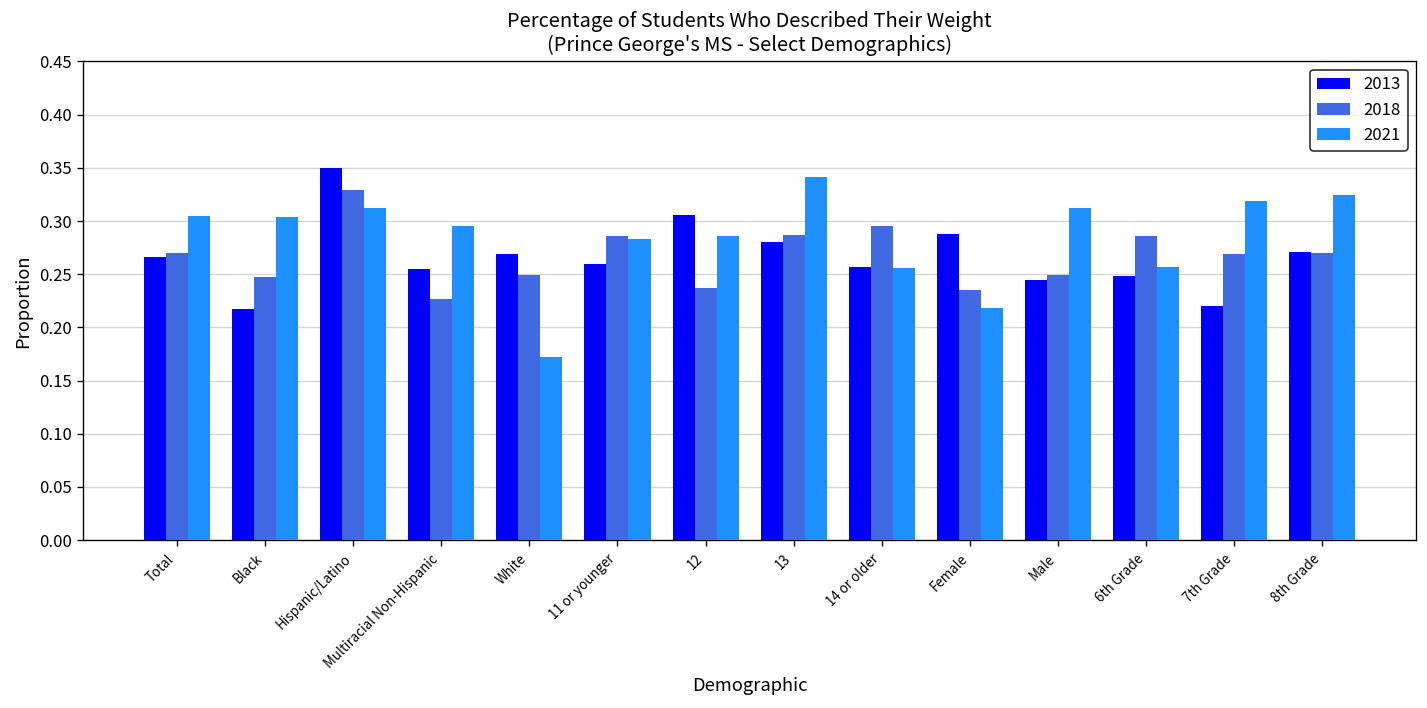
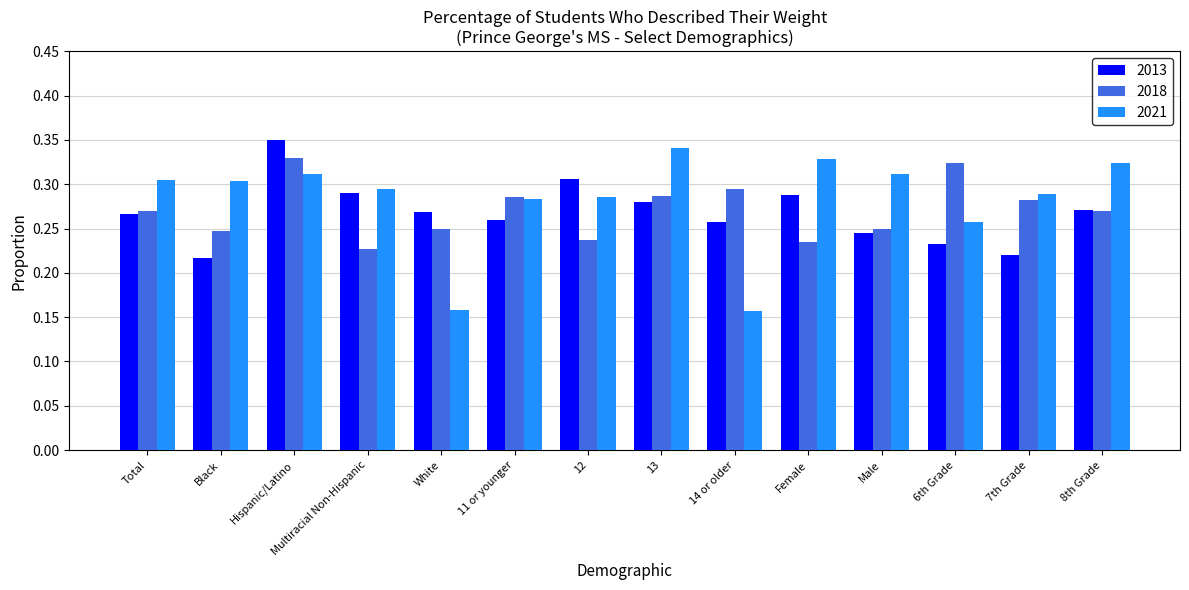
2013, Multiracial Non-Hispanic: 0.26 -> 0.29
2021, White: 0.17 -> 0.16
2021, 14 or older: 0.26 -> 0.16
2021, Female: 0.22 -> 0.33
2013, 6th Grade: 0.25 -> 0.23
2018, 6th Grade: 0.29 -> 0.32
2018, 7th Grade: 0.27 -> 0.28
2021, 7th Grade: 0.32 -> 0.29
